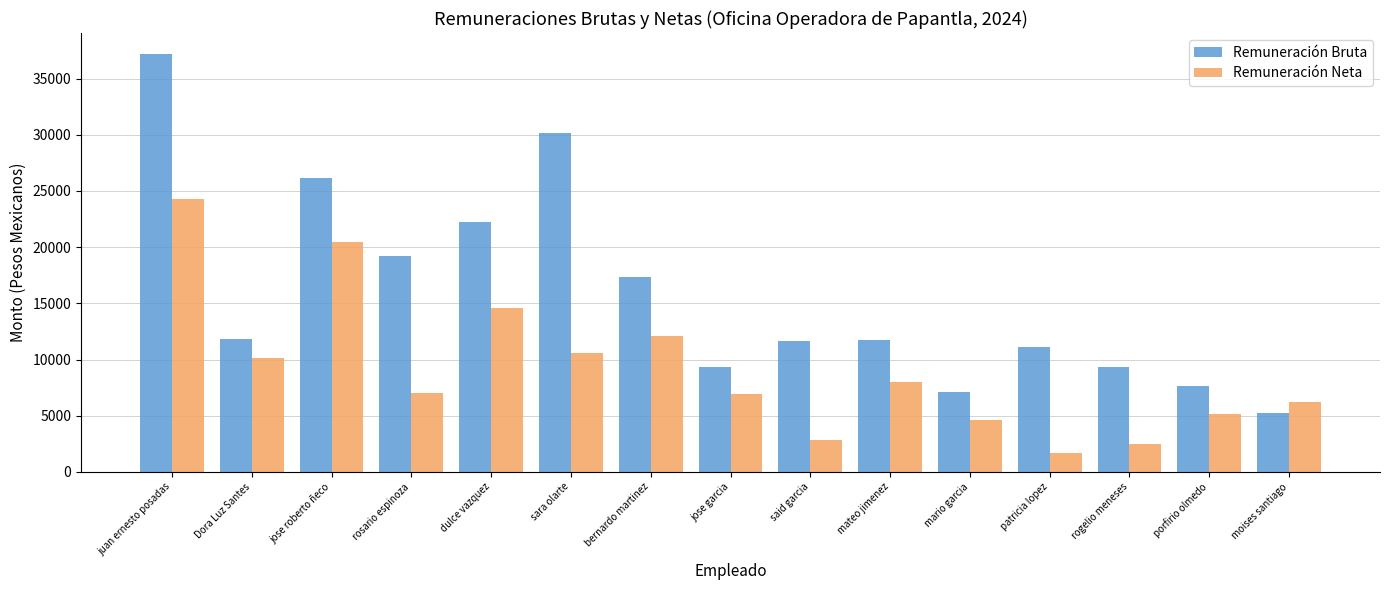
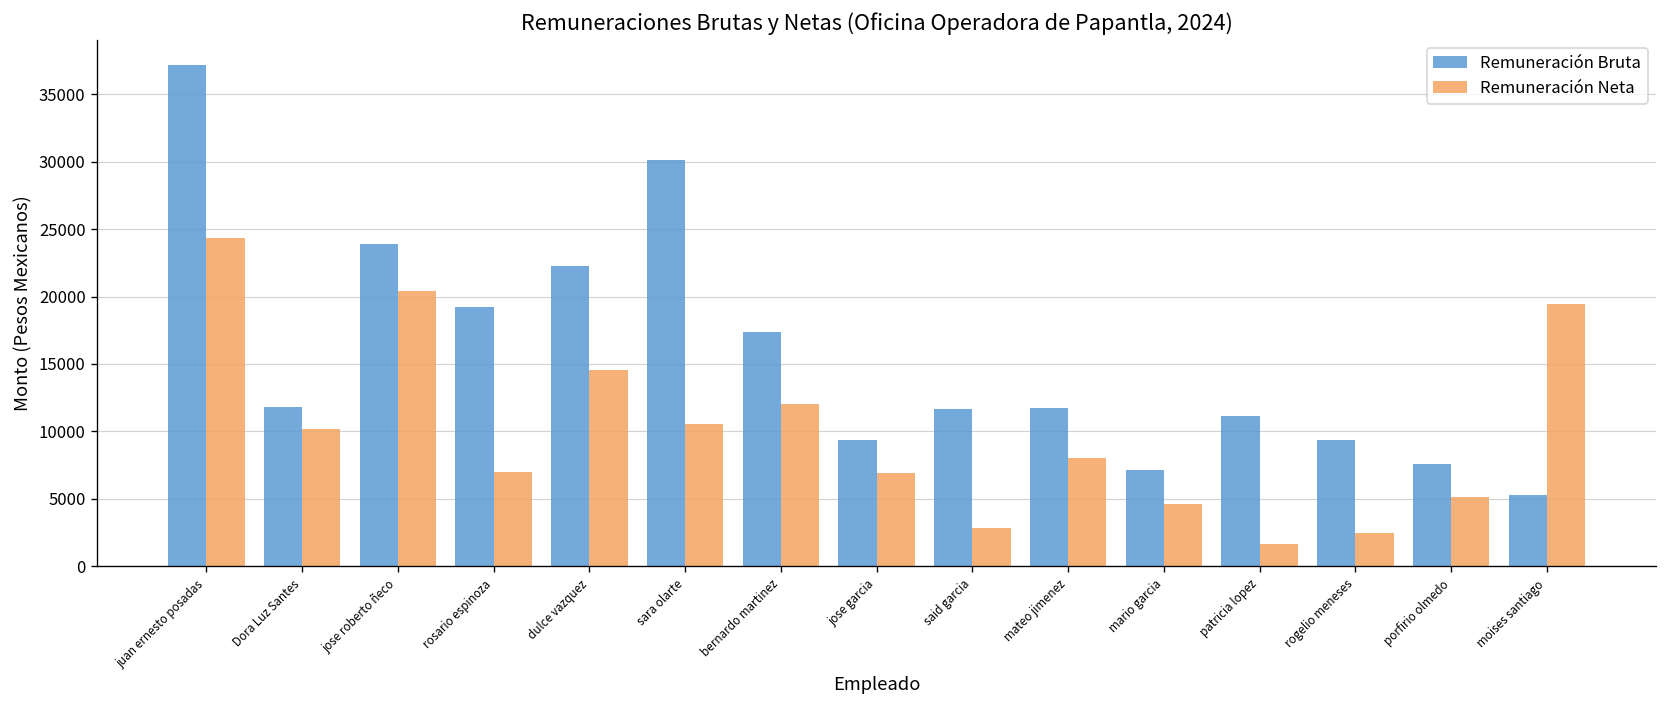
Remuneración Bruta, jose roberto ñeco: 26100 -> 23900
Remuneración Neta, moises santiago: 6200 -> 19500
